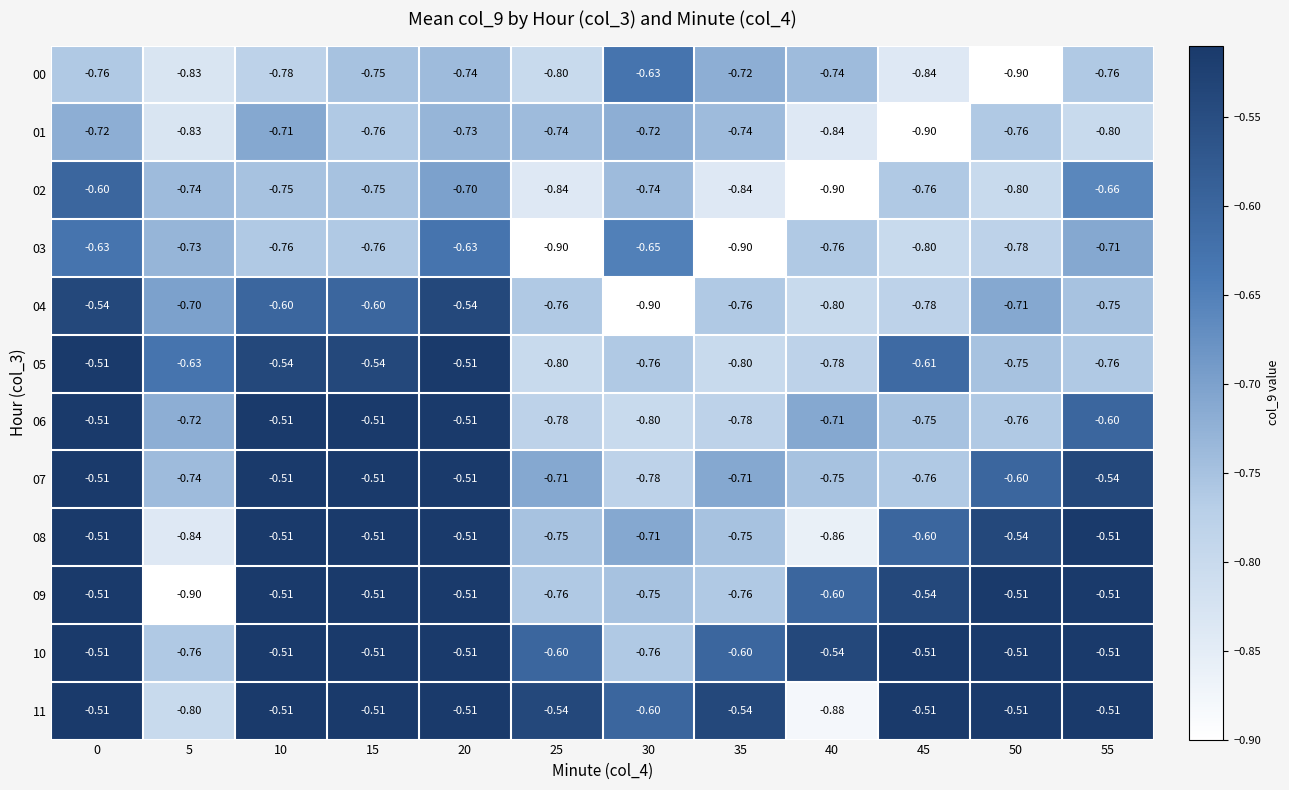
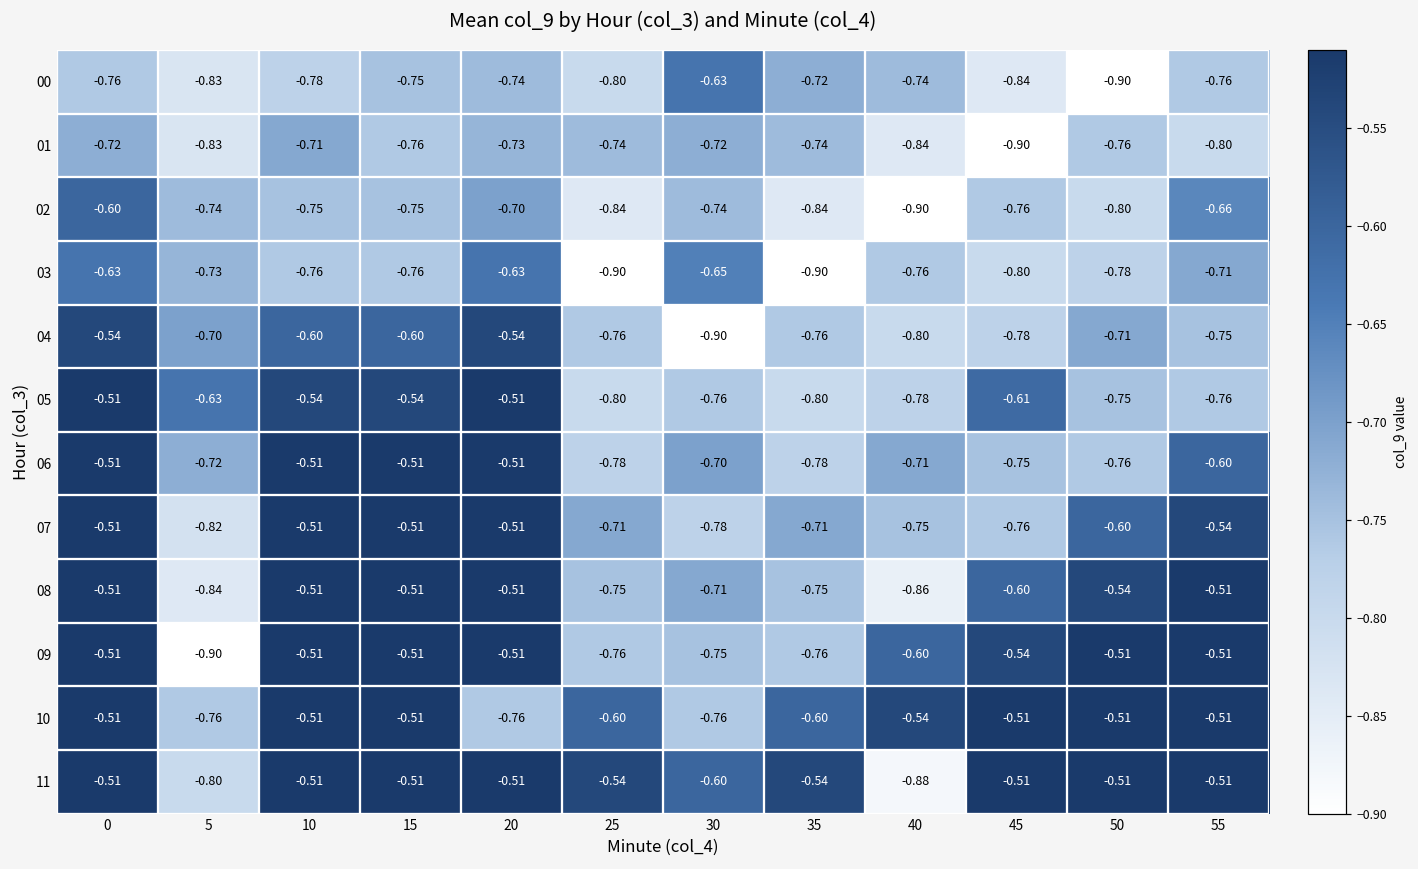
06, 30: -0.80 -> -0.70
07, 5: -0.74 -> -0.82
10, 20: -0.51 -> -0.76
